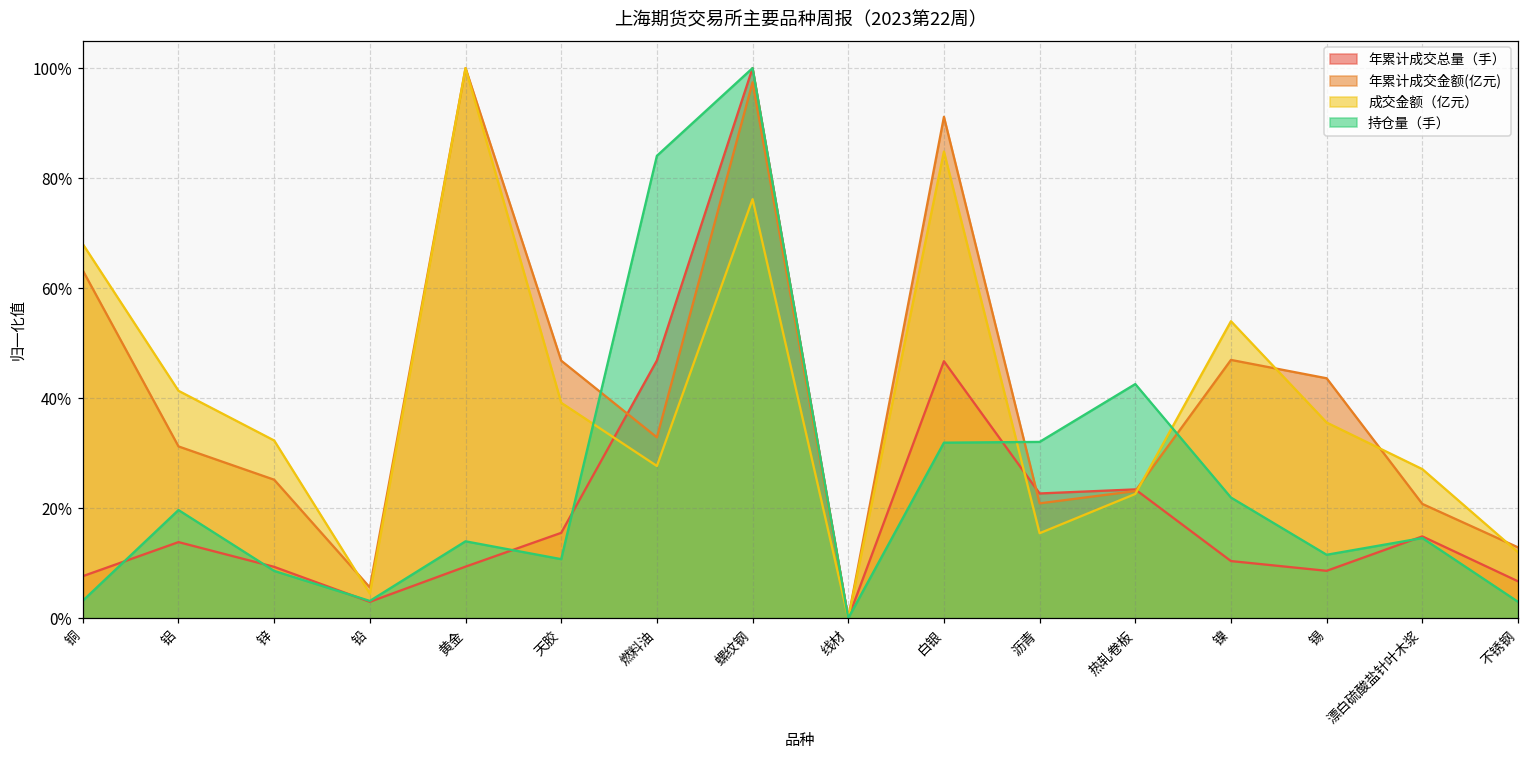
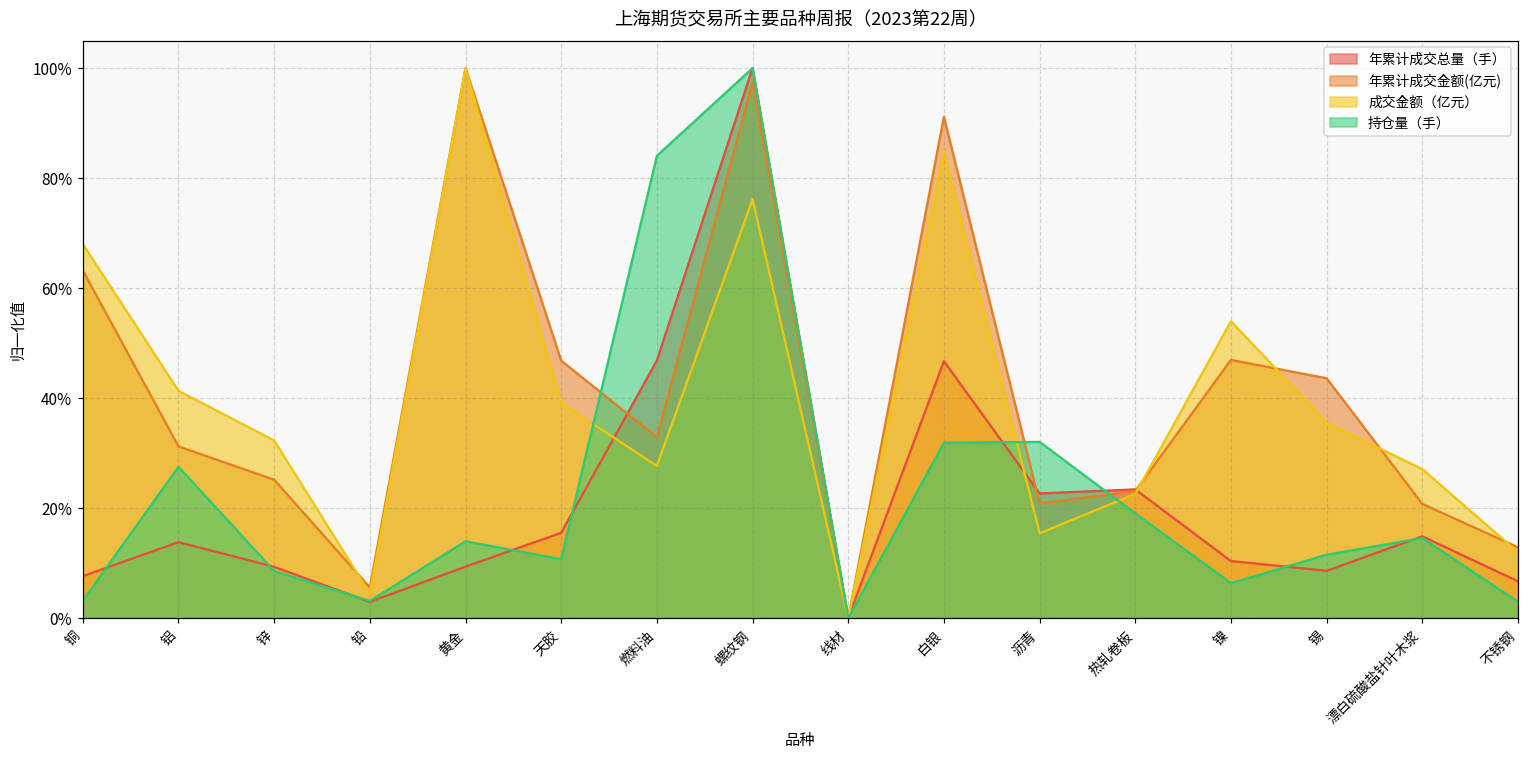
持仓量（手）, 铝: 20% -> 28%
持仓量（手）, 热轧卷板: 43% -> 19%
持仓量（手）, 镍: 22% -> 6%
